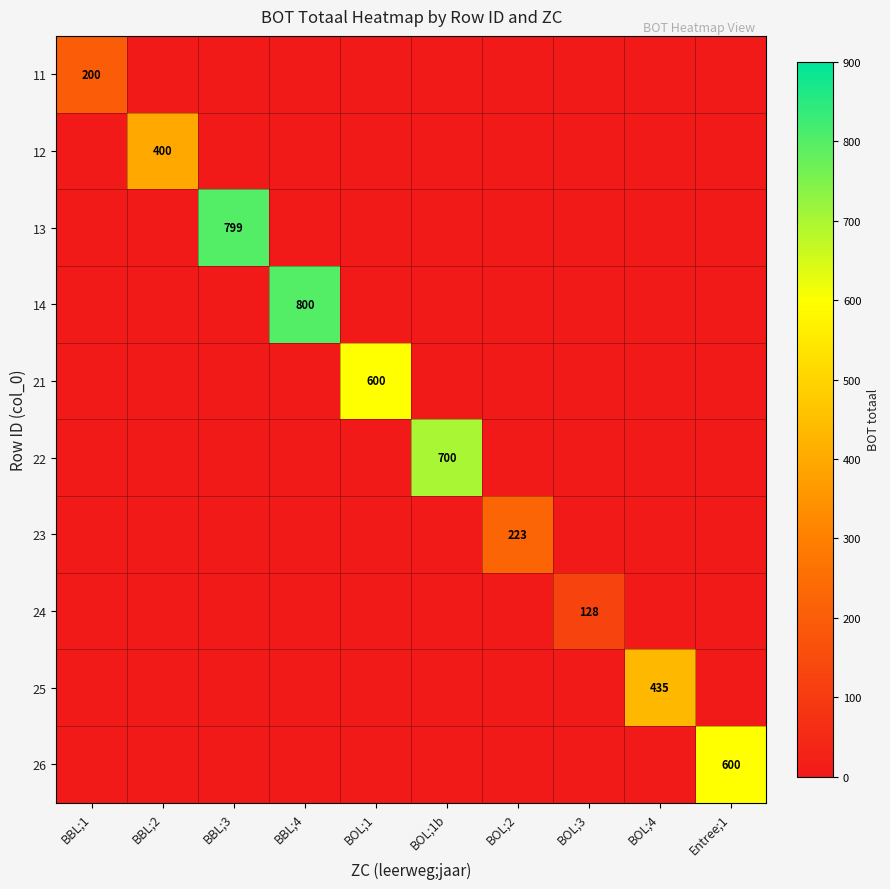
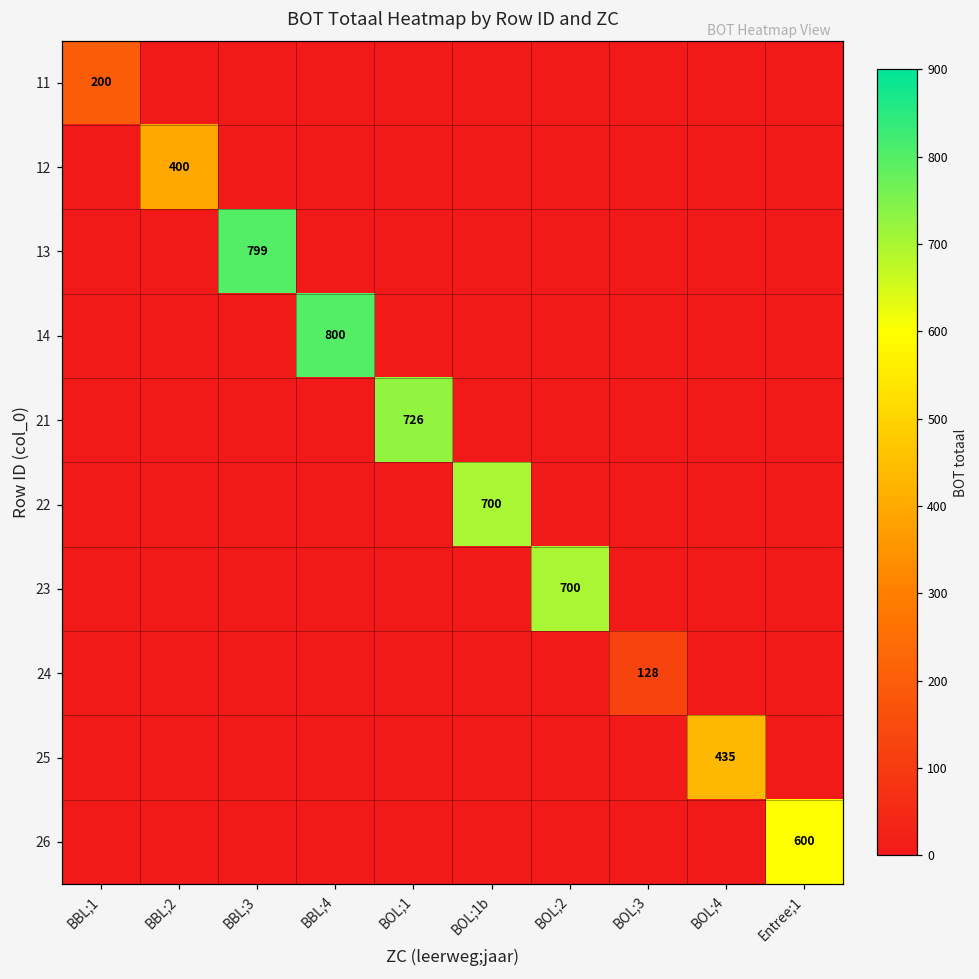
21, BOL;1: 600 -> 726
23, BOL;2: 223 -> 700
